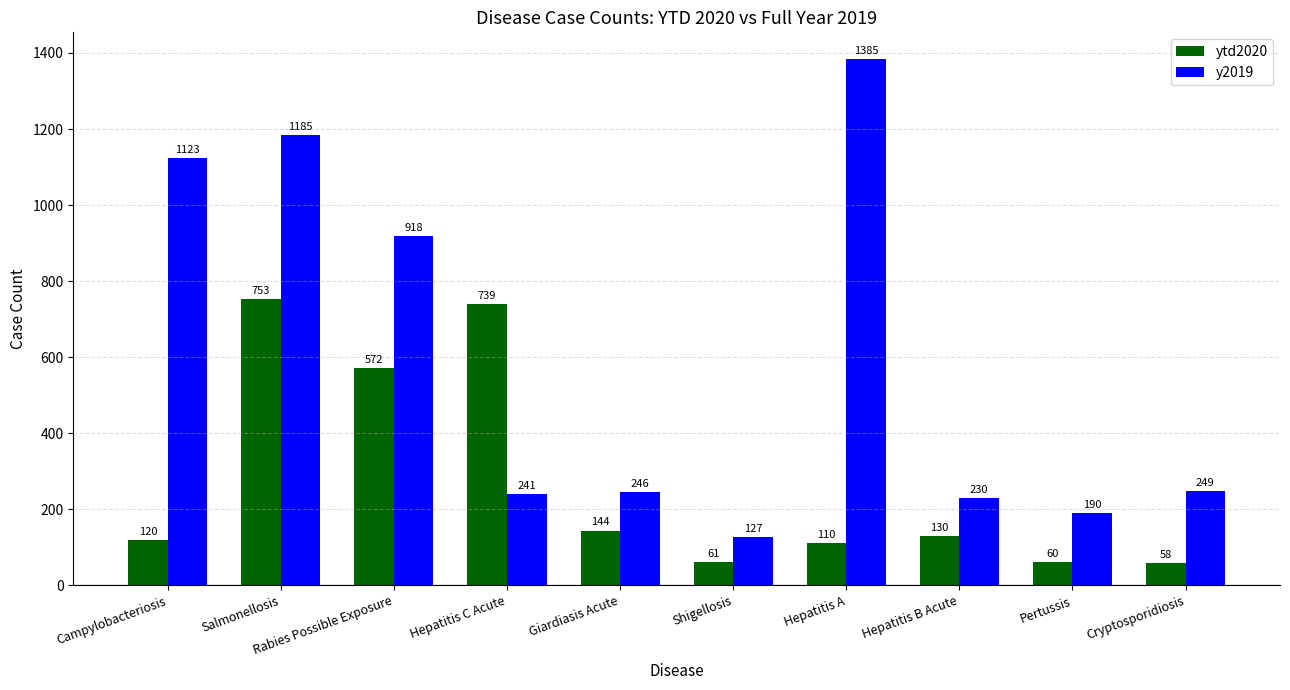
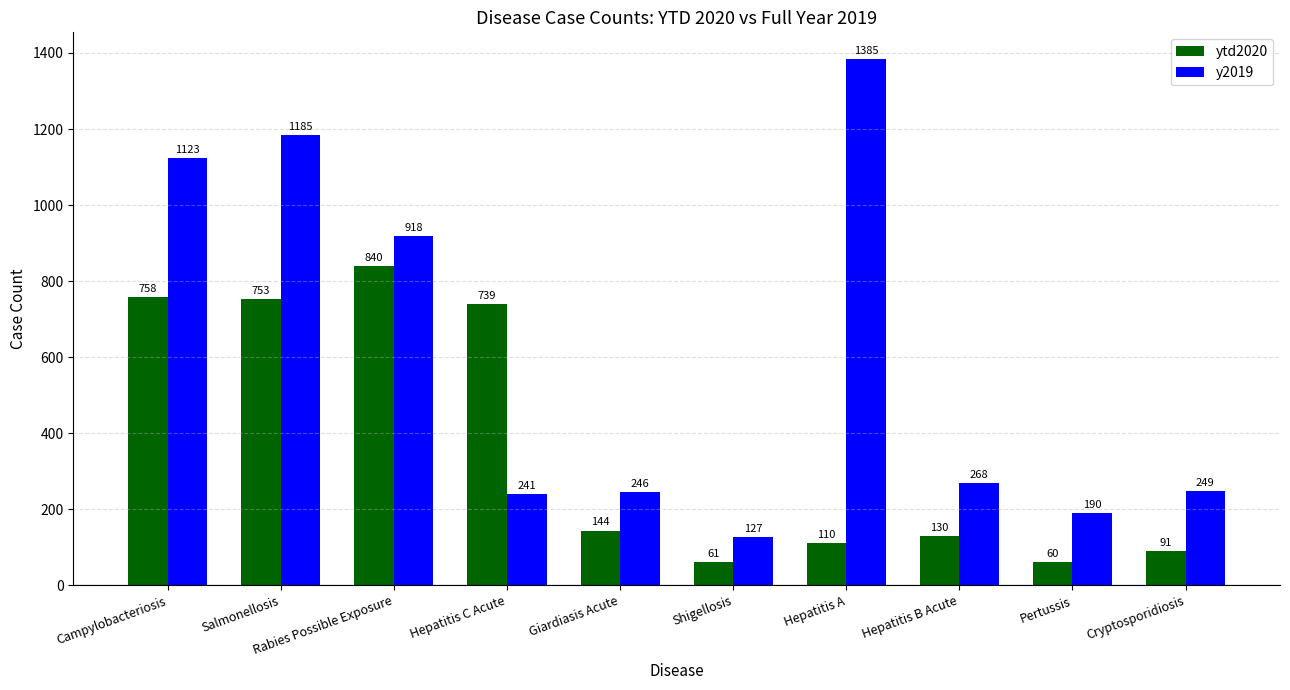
ytd2020, Campylobacteriosis: 120 -> 758
ytd2020, Rabies Possible Exposure: 572 -> 840
y2019, Hepatitis B Acute: 230 -> 268
ytd2020, Cryptosporidiosis: 58 -> 91
